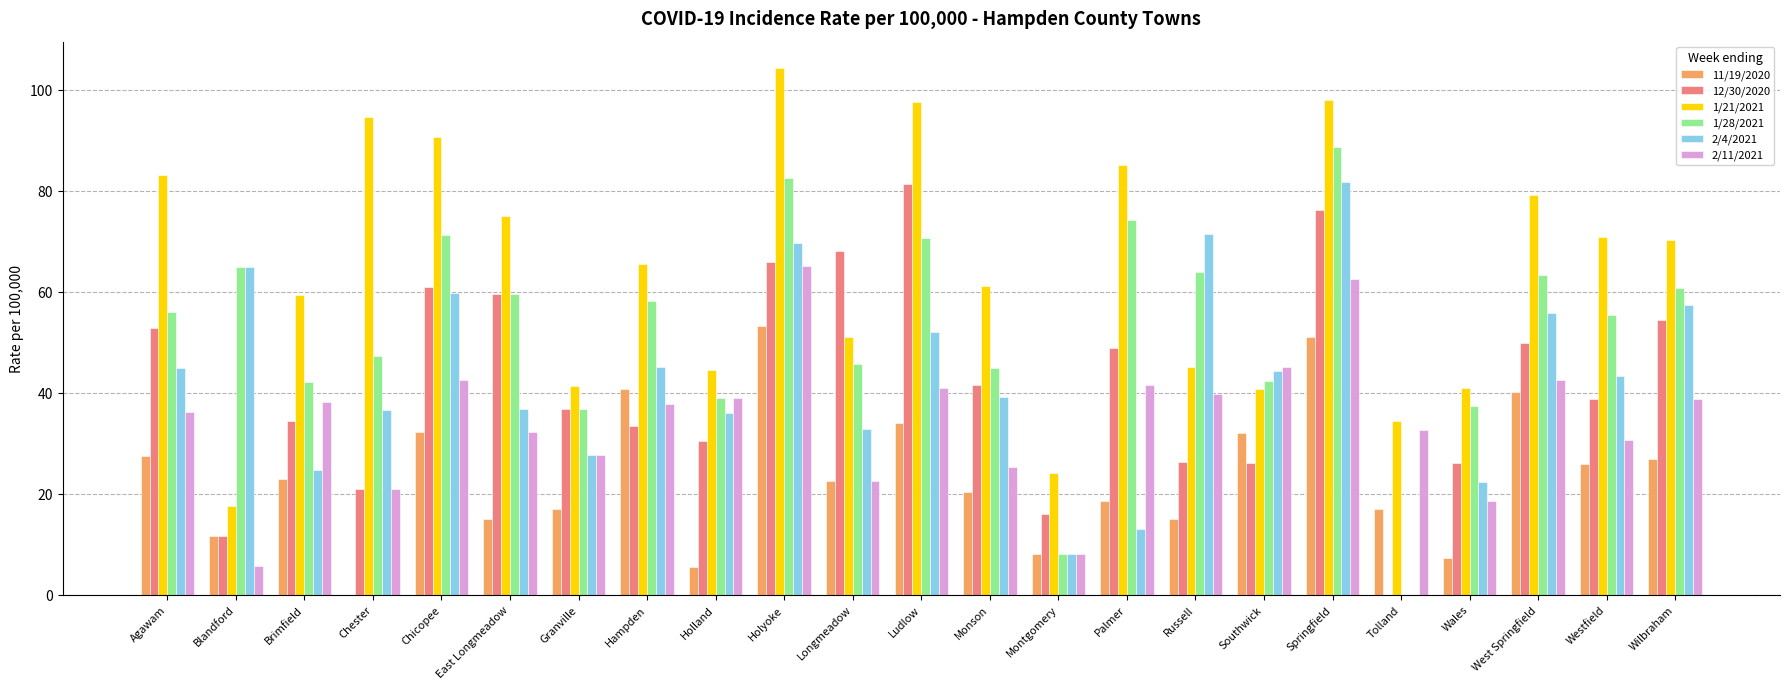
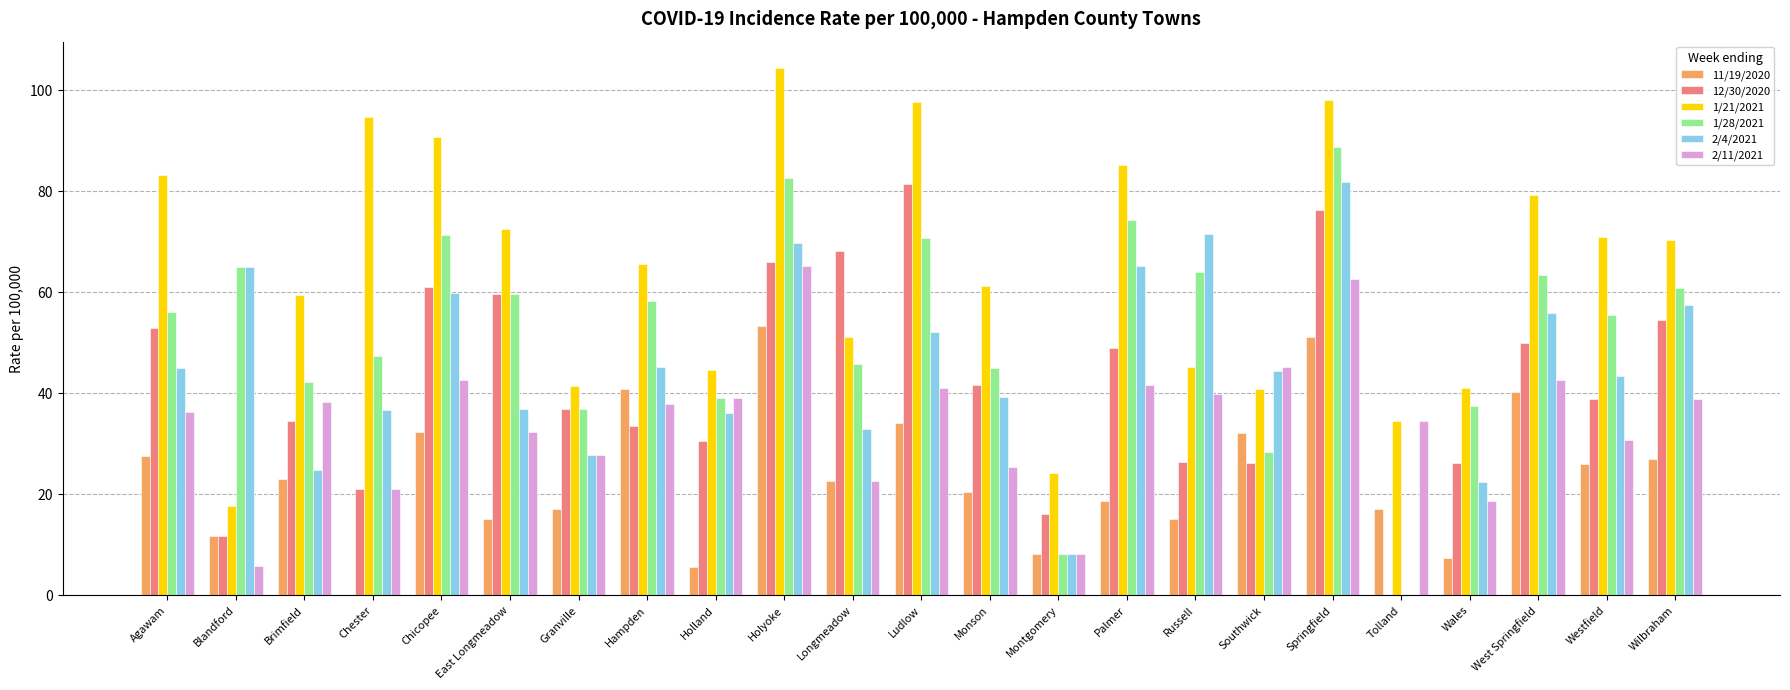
1/21/2021, East Longmeadow: 75 -> 73
2/4/2021, Palmer: 13 -> 65
1/28/2021, Southwick: 42 -> 28
2/11/2021, Tolland: 33 -> 35
